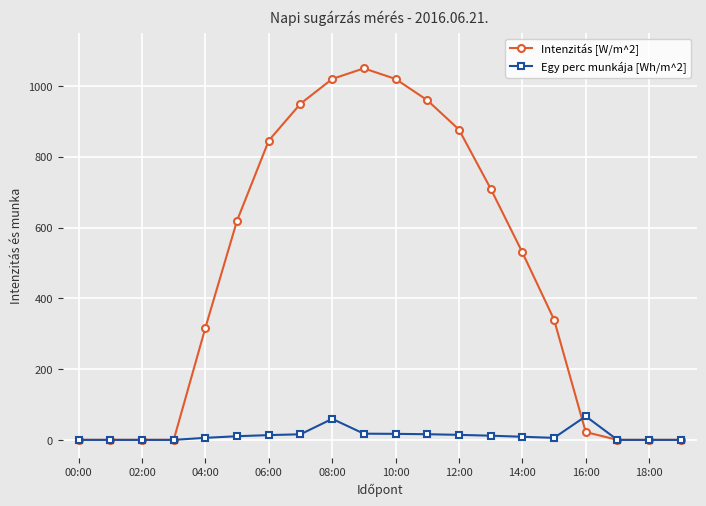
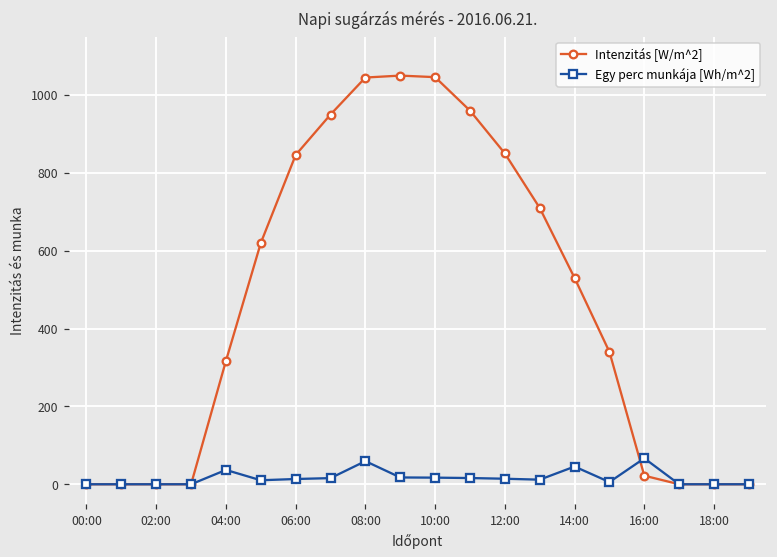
Egy perc munkája [Wh/m^2], 04:00: 10 -> 40
Intenzitás [W/m^2], 08:00: 1020 -> 1050
Intenzitás [W/m^2], 10:00: 1020 -> 1050
Intenzitás [W/m^2], 12:00: 880 -> 850
Egy perc munkája [Wh/m^2], 14:00: 10 -> 50
